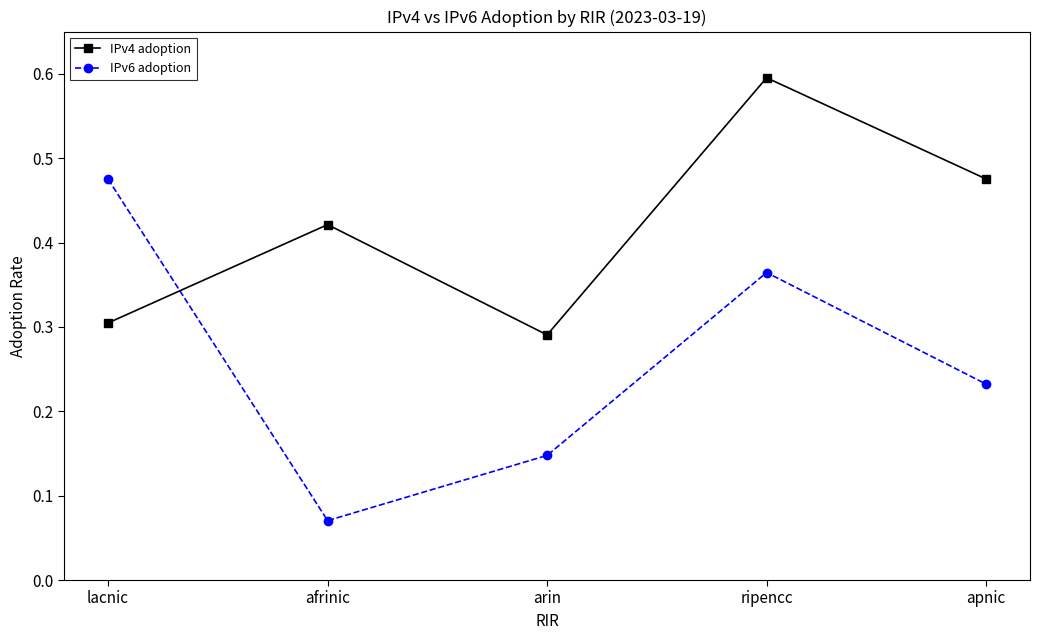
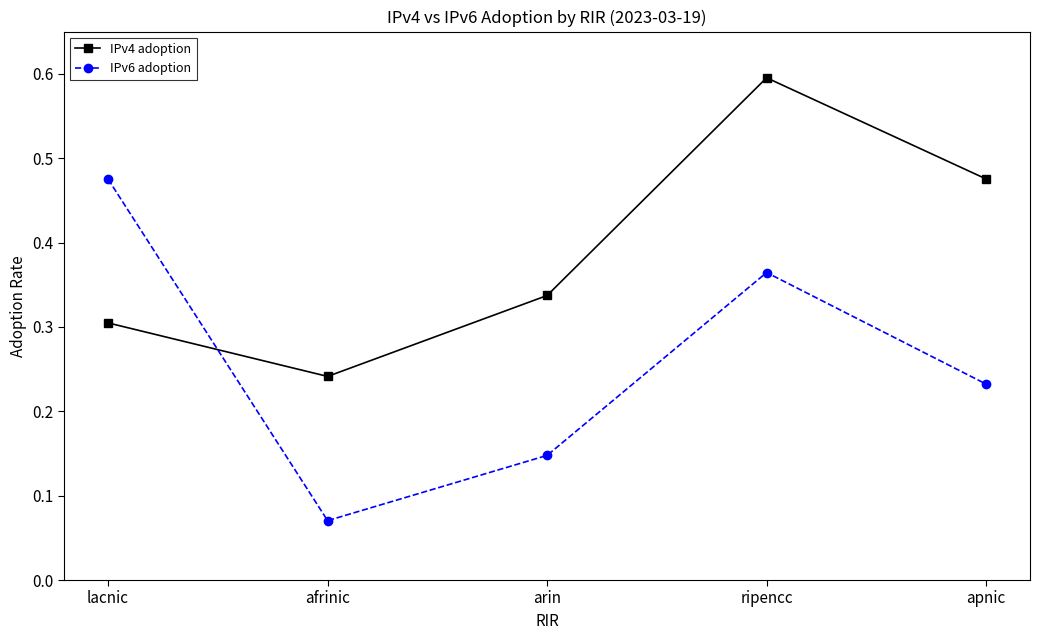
IPv4 adoption, afrinic: 0.42 -> 0.24
IPv4 adoption, arin: 0.29 -> 0.34
